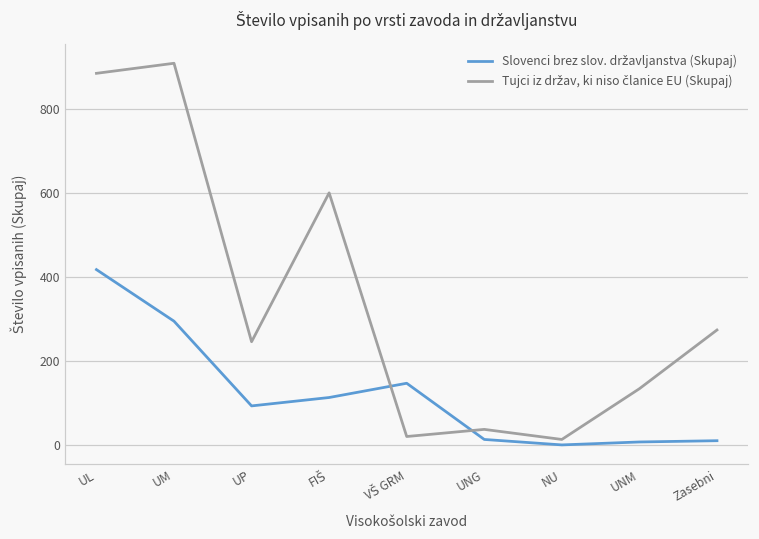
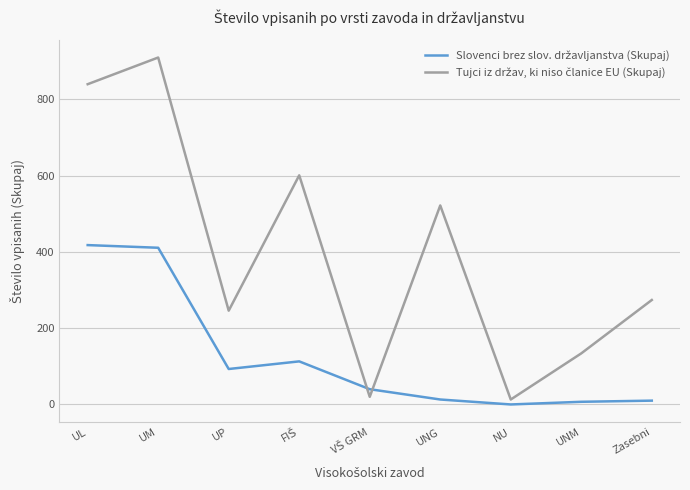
Tujci iz držav, ki niso članice EU (Skupaj), UL: 890 -> 840
Slovenci brez slov. državljanstva (Skupaj), UM: 300 -> 410
Slovenci brez slov. državljanstva (Skupaj), VŠ GRM: 150 -> 40
Tujci iz držav, ki niso članice EU (Skupaj), UNG: 40 -> 520
